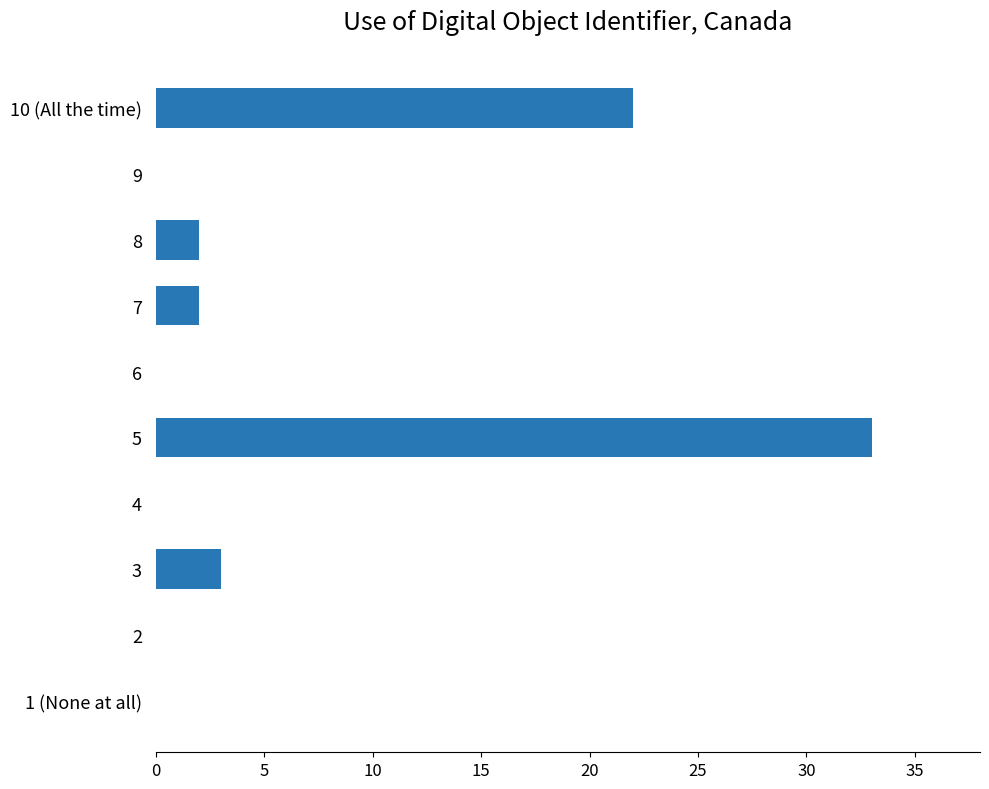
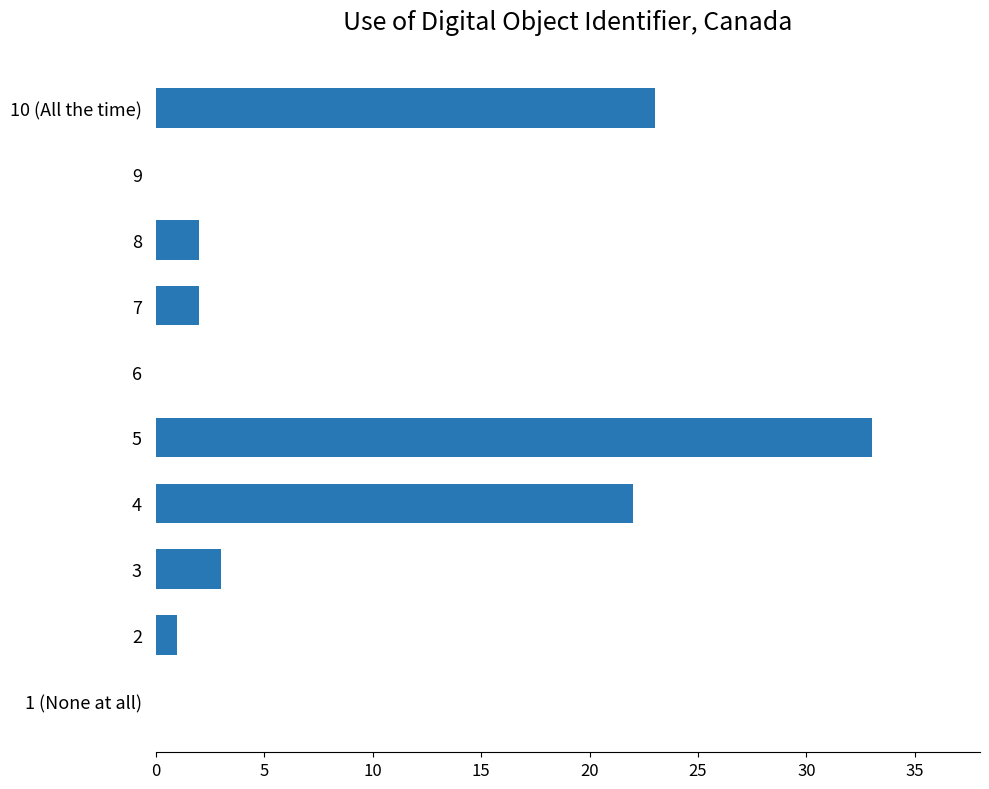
10 (All the time): 22 -> 23
4: 0 -> 22
2: 0 -> 1
